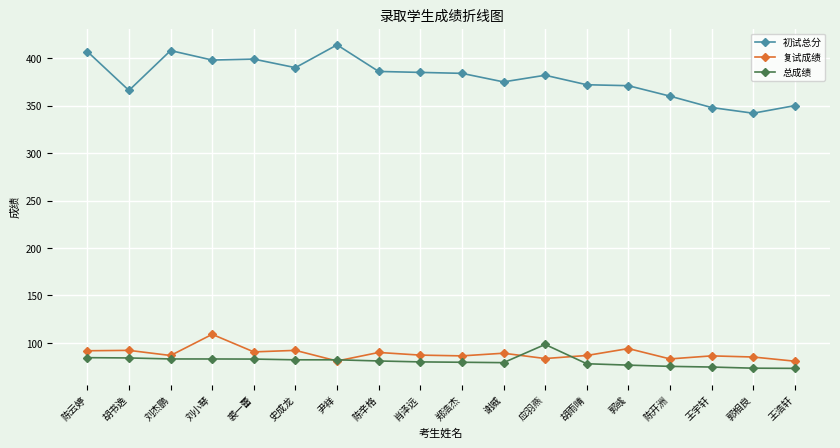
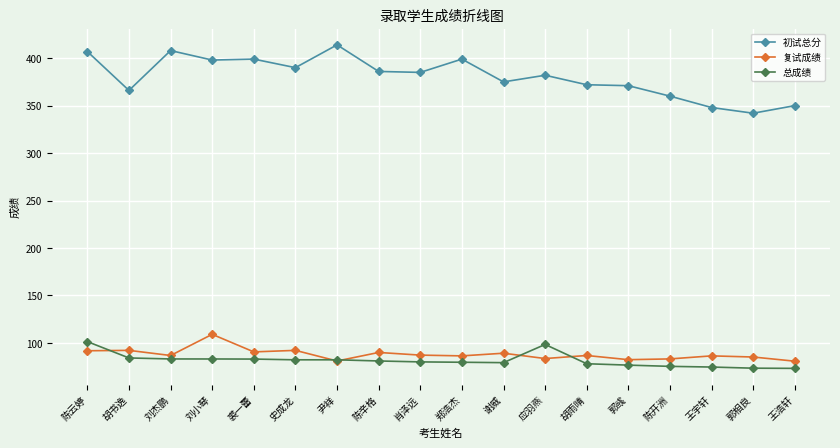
总成绩, 陈云婷: 80 -> 100
初试总分, 郑浩杰: 380 -> 400
复试成绩, 郭彧: 90 -> 80
